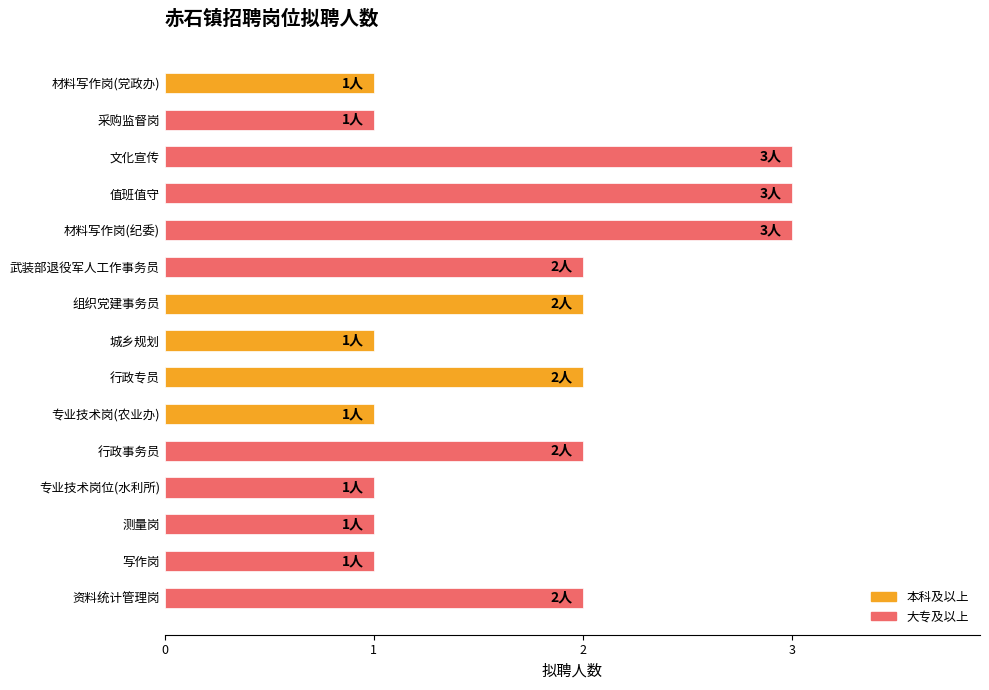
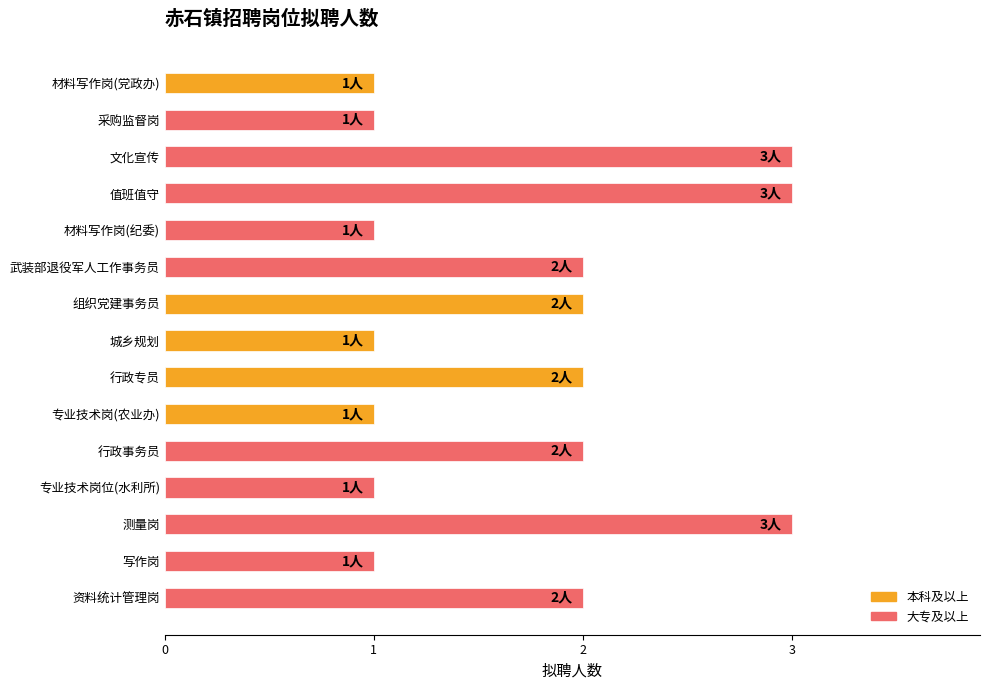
材料写作岗(纪委): 3人 -> 1人
测量岗: 1人 -> 3人
